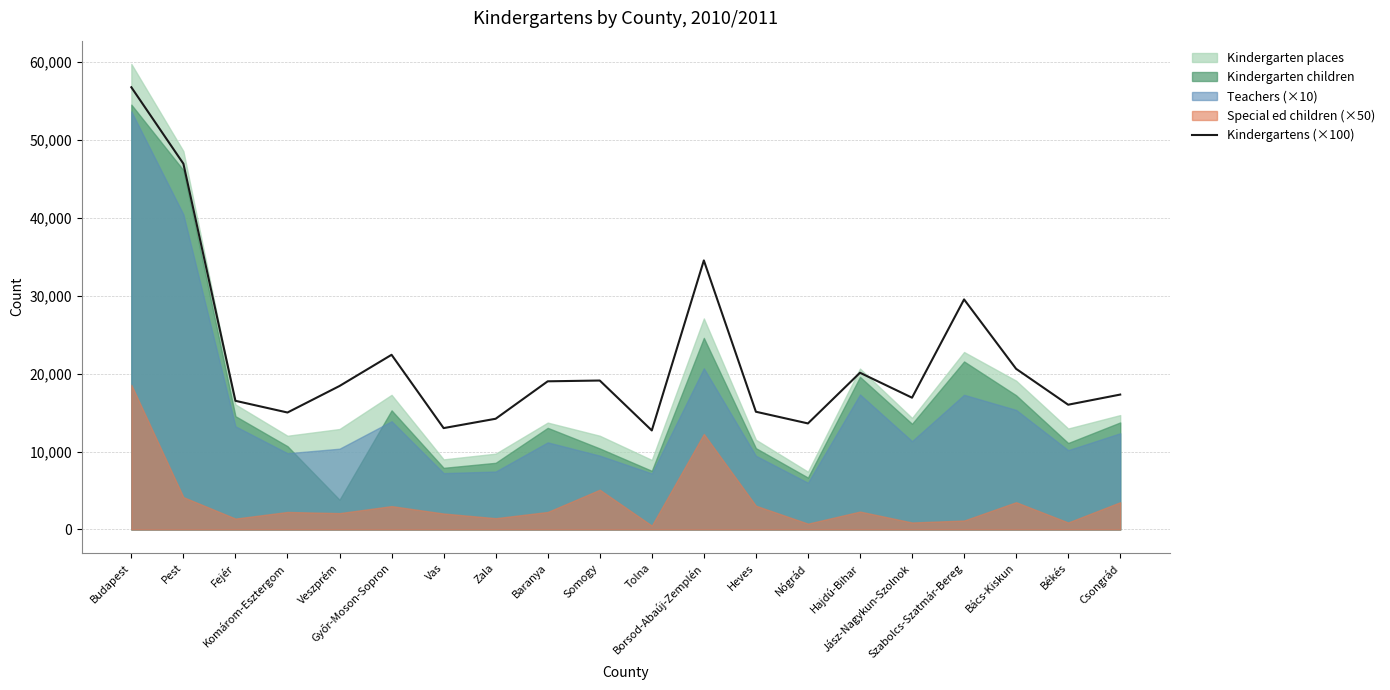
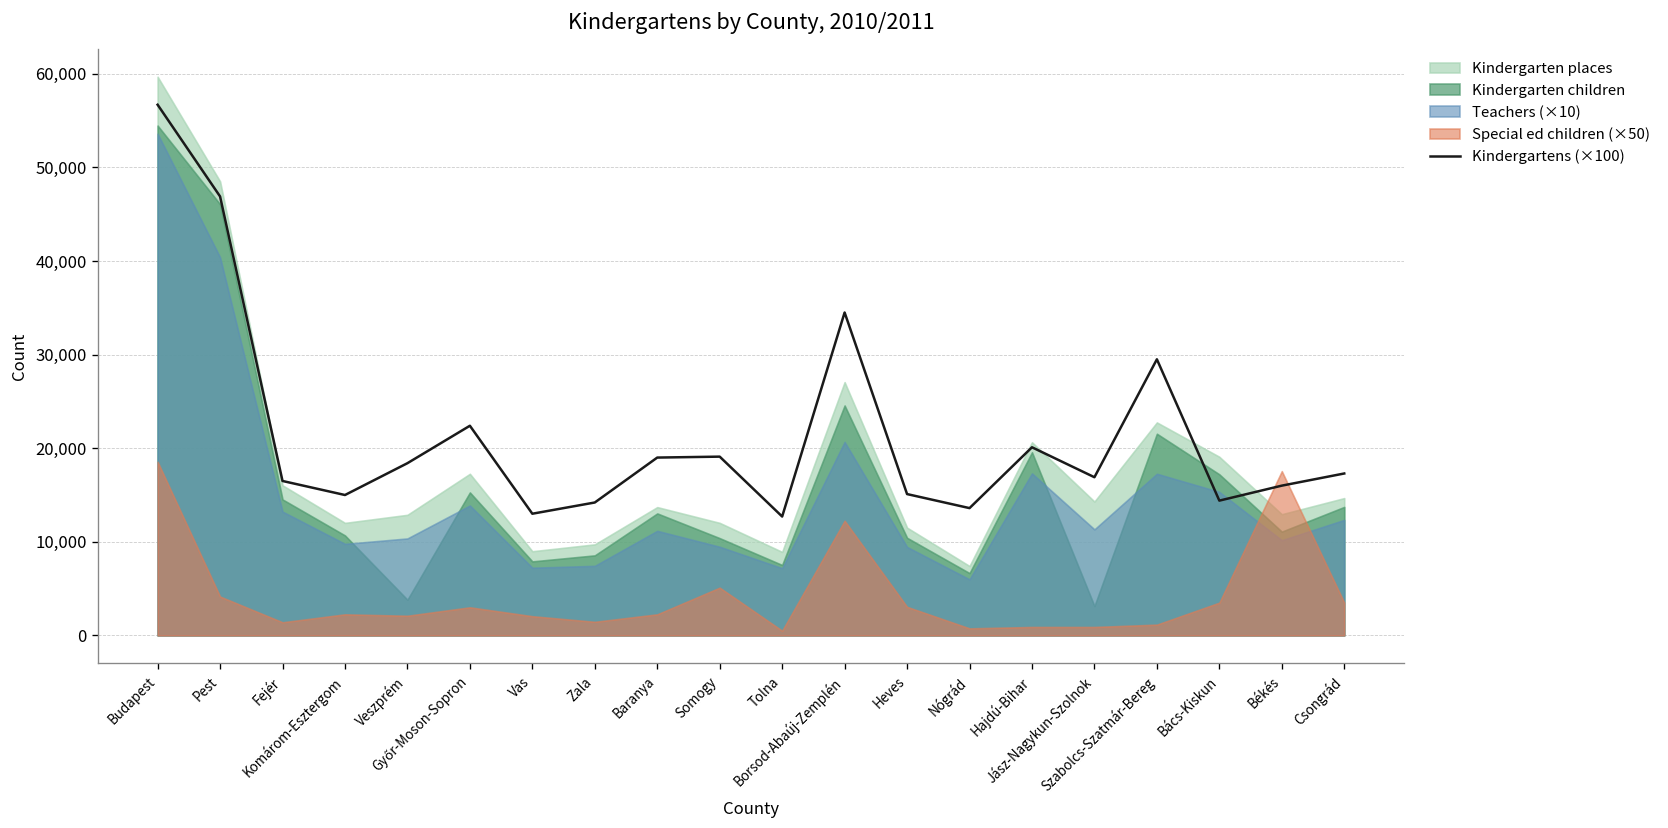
Special ed children (×50), Hajdú-Bihar: 2,000 -> 1,000
Kindergarten children, Jász-Nagykun-Szolnok: 14,000 -> 3,000
Kindergartens (×100), Bács-Kiskun: 21,000 -> 14,000
Special ed children (×50), Békés: 1,000 -> 18,000
